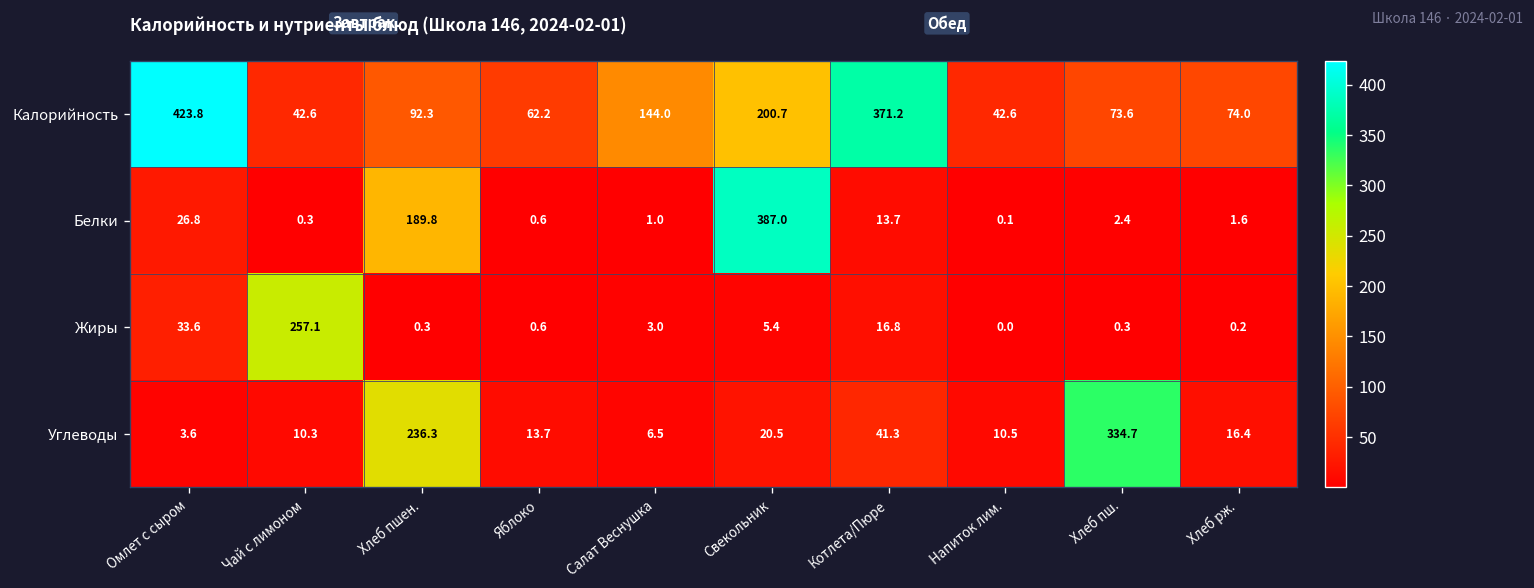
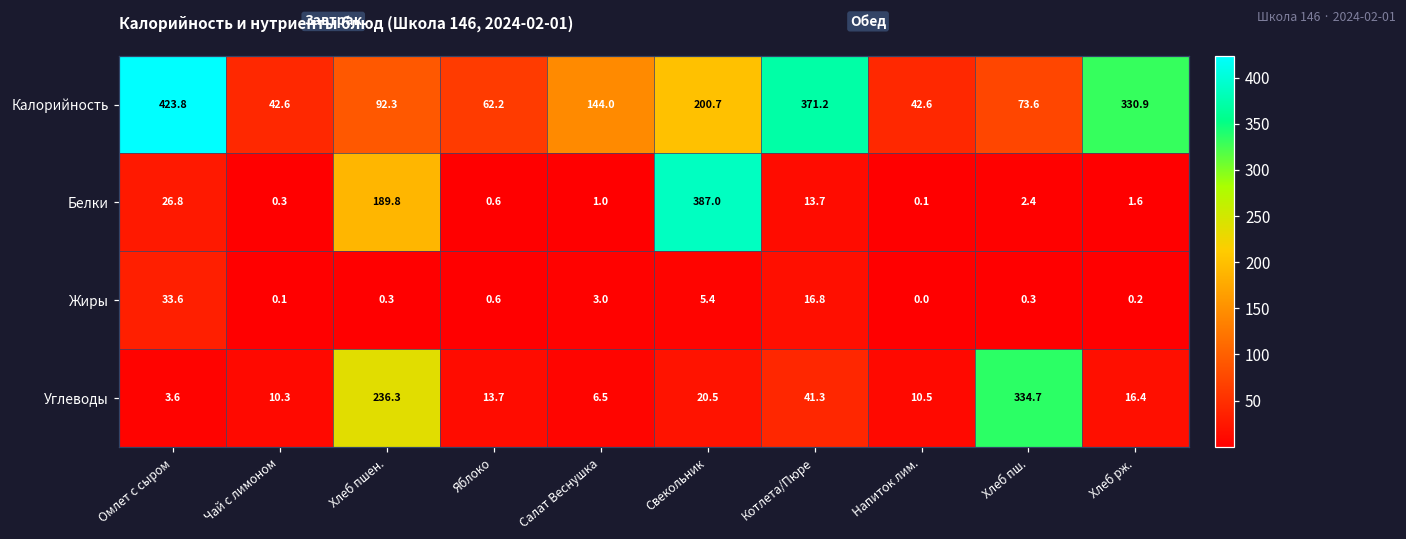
Калорийность, Хлеб рж.: 74.0 -> 330.9
Жиры, Чай с лимоном: 257.1 -> 0.1
